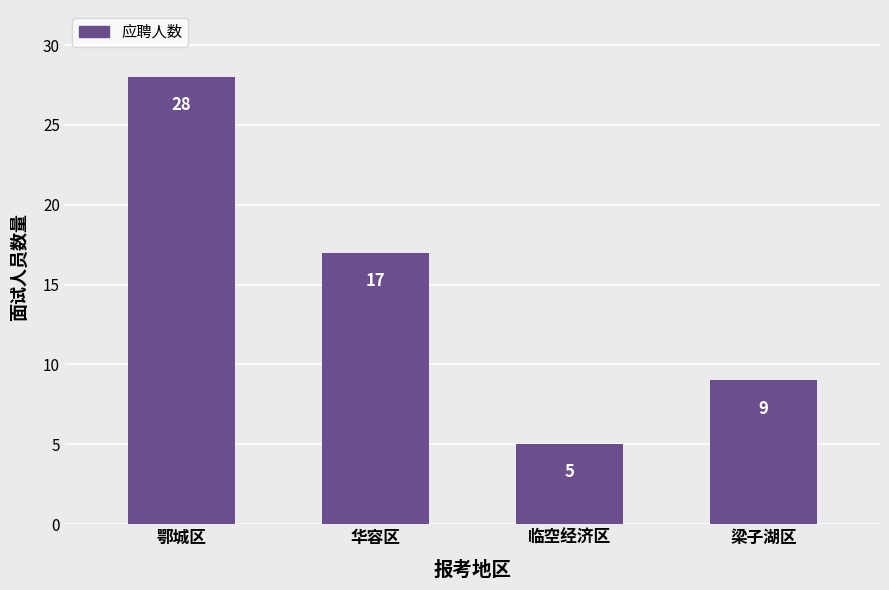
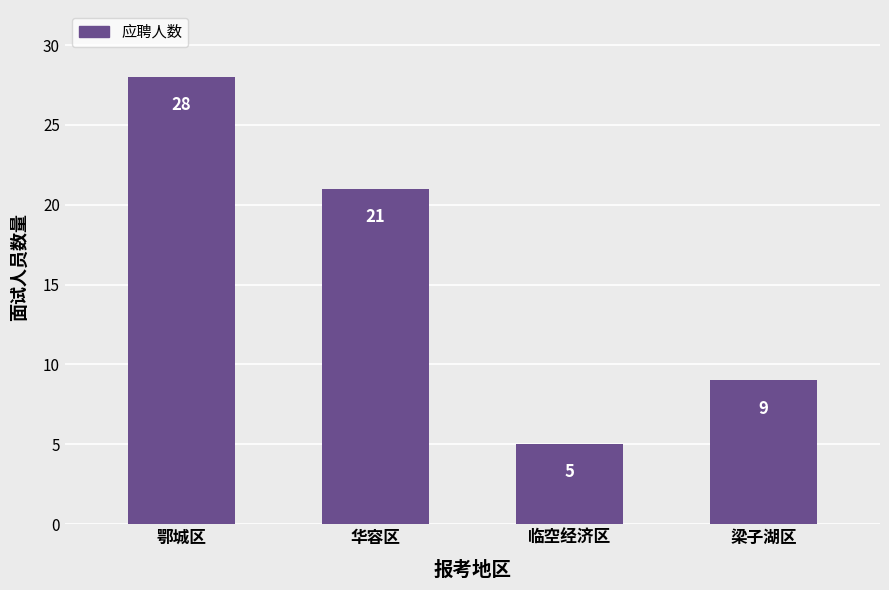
华容区: 17 -> 21
